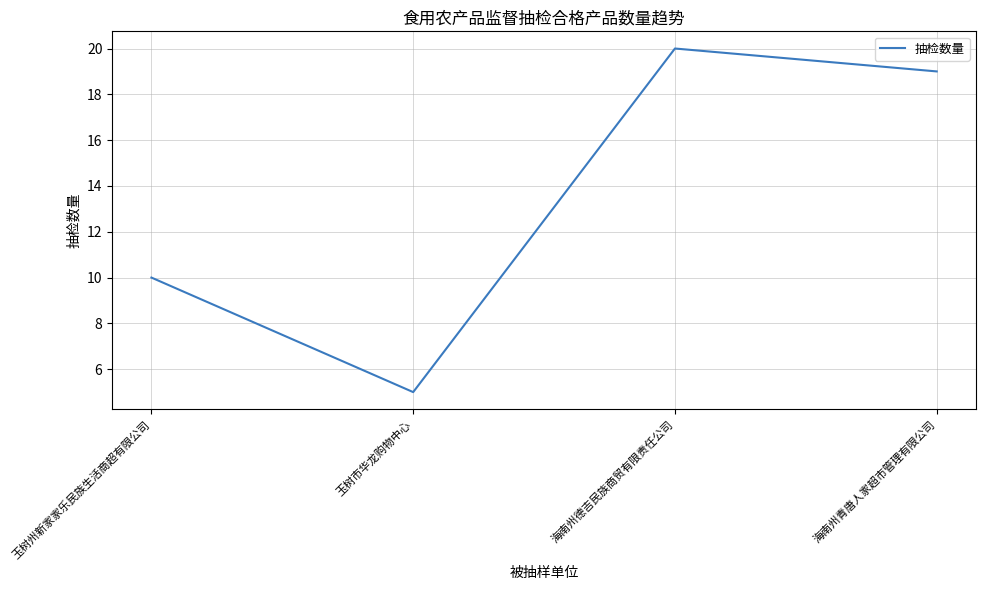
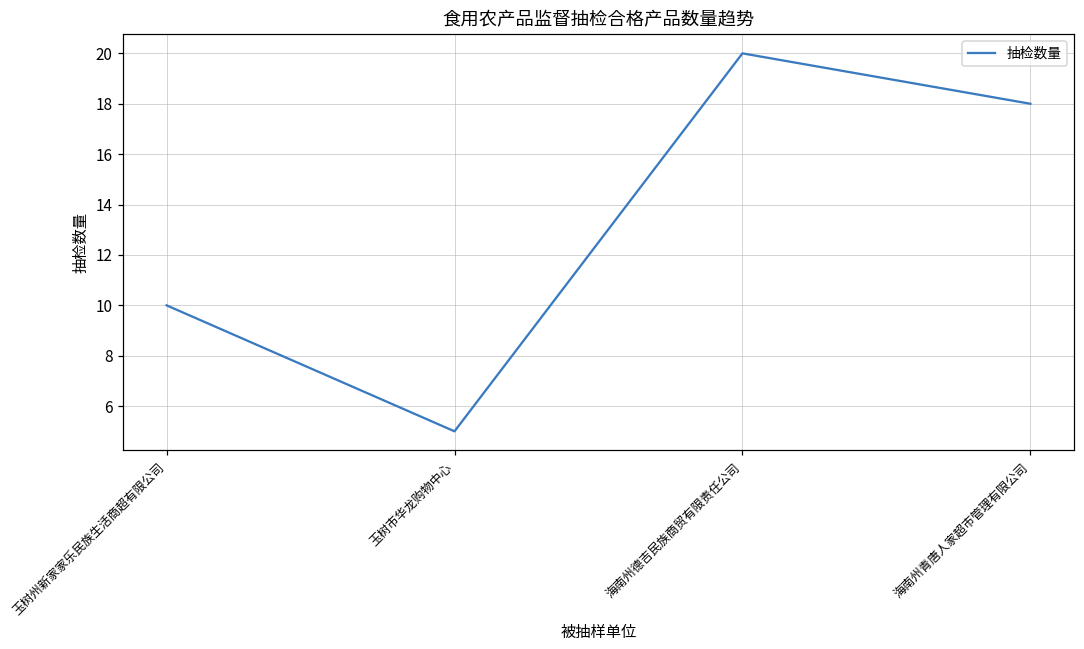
海南州青唐人家超市管理有限公司: 19 -> 18
